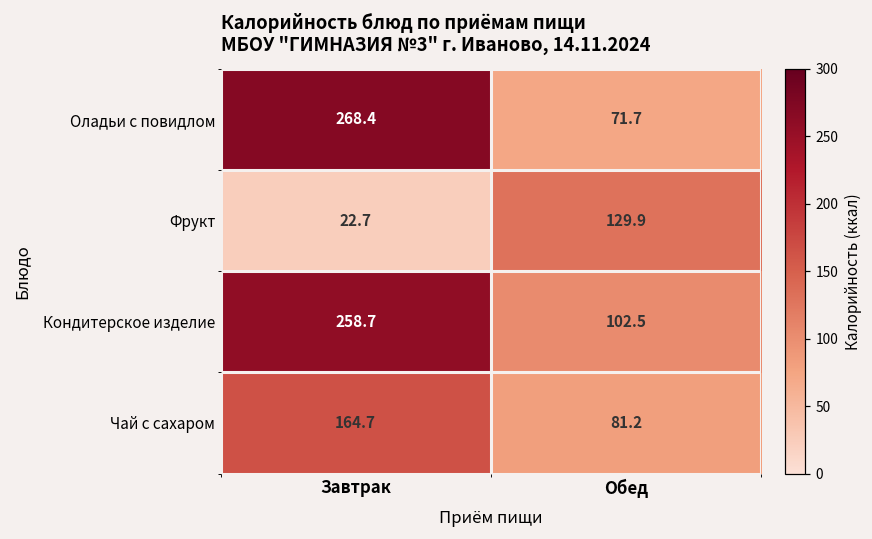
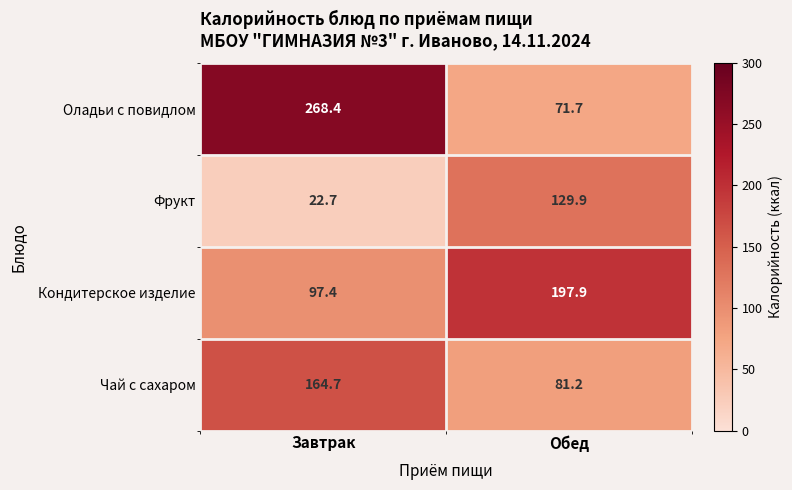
Кондитерское изделие, Завтрак: 258.7 -> 97.4
Кондитерское изделие, Обед: 102.5 -> 197.9
